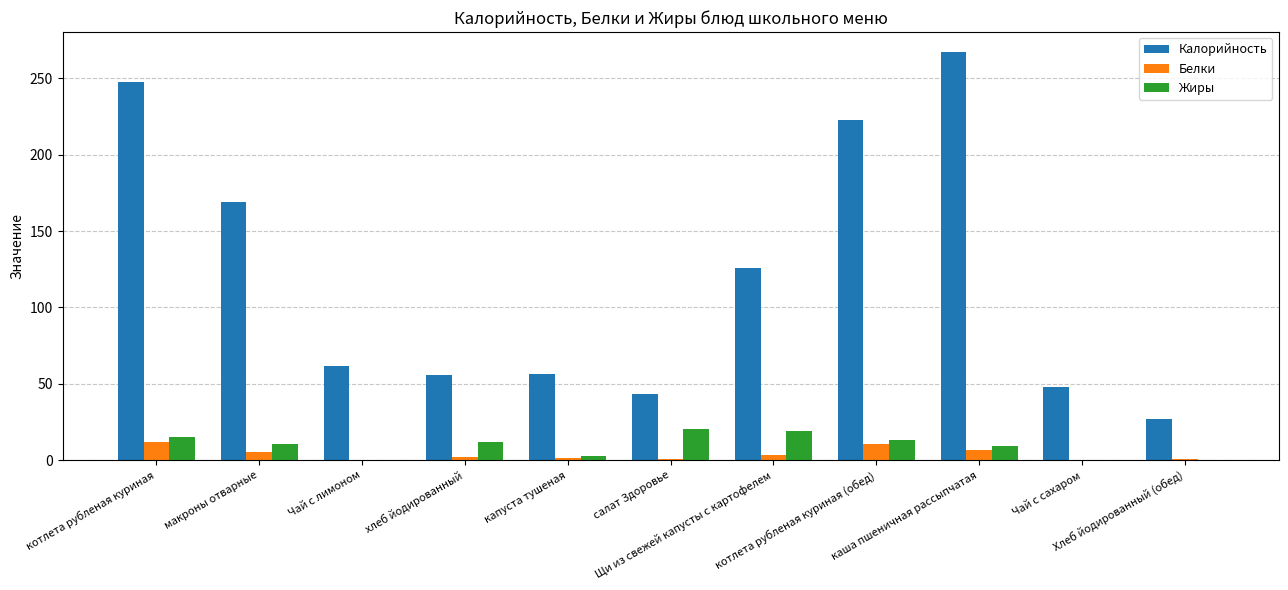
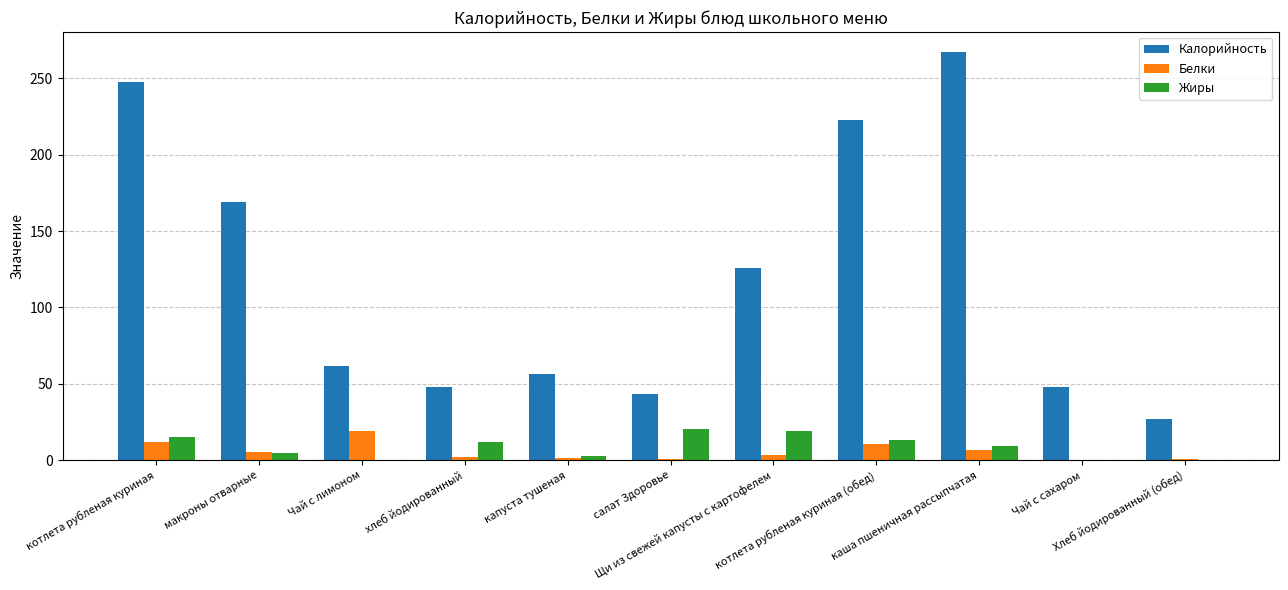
Жиры, макроны отварные: 11 -> 5
Белки, Чай с лимоном: 0 -> 19
Калорийность, хлеб йодированный: 56 -> 48
